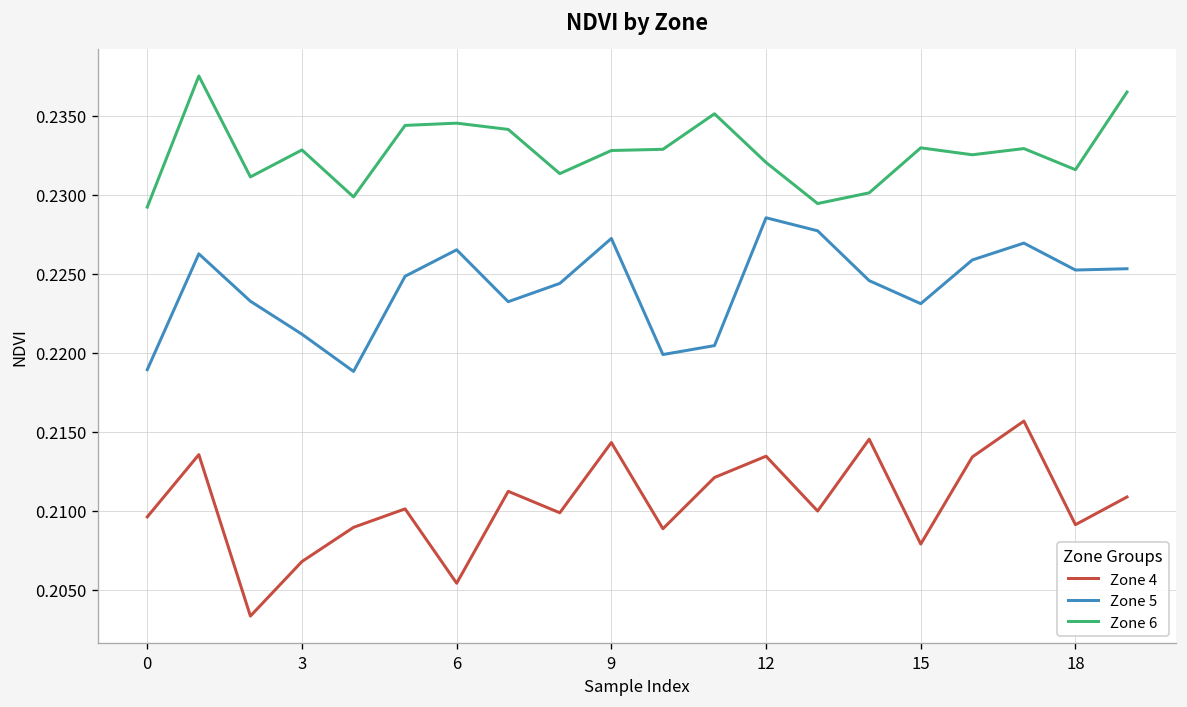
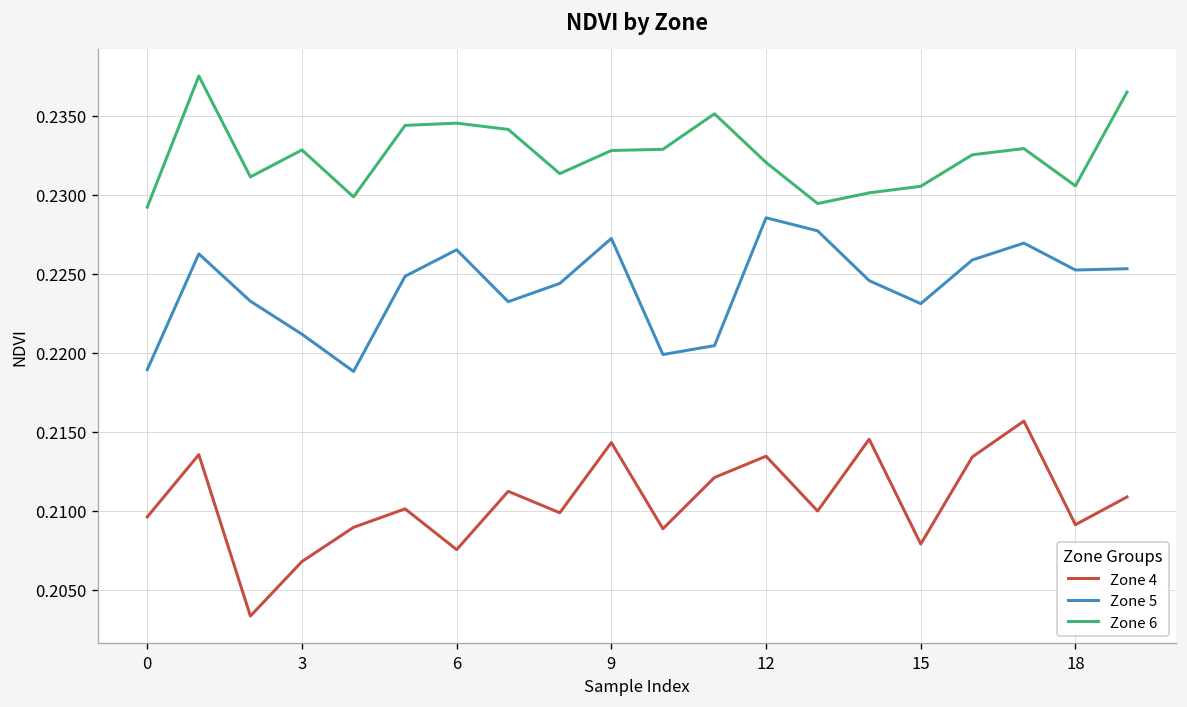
Zone 4, 6: 0.2054 -> 0.2075
Zone 6, 15: 0.2330 -> 0.2305
Zone 6, 18: 0.2316 -> 0.2306
